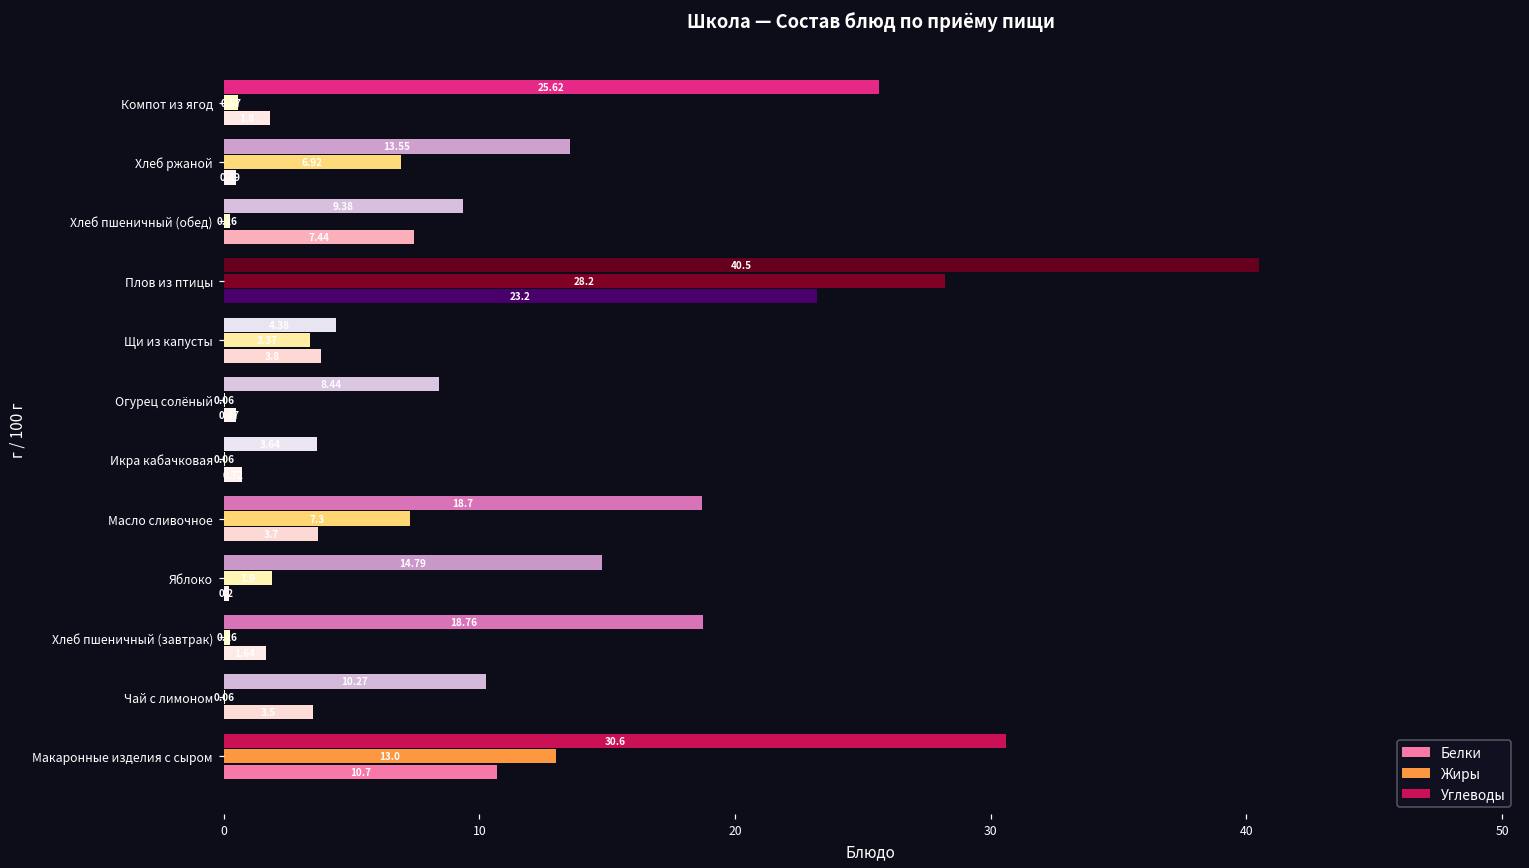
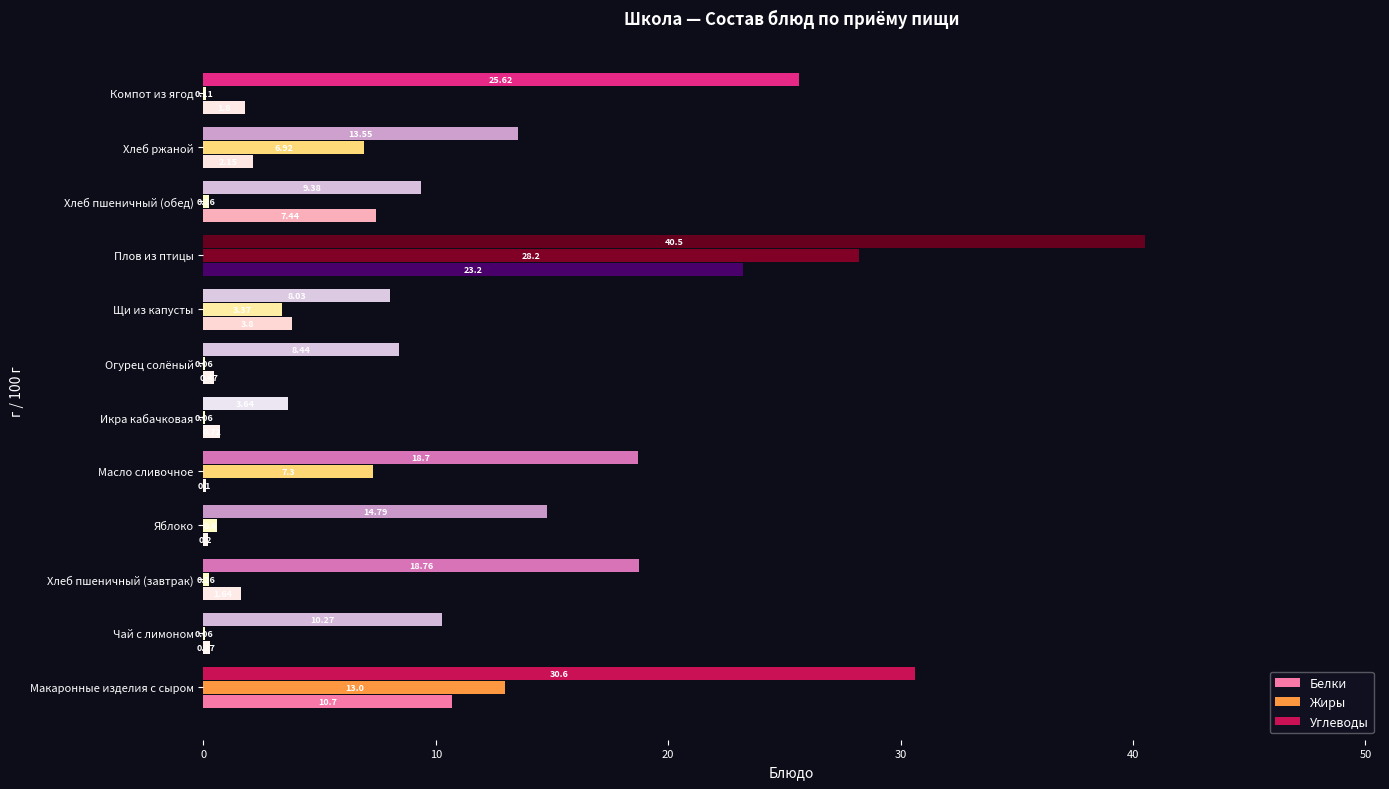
Жиры, Компот из ягод: 0.57 -> 0.11
Белки, Хлеб ржаной: 0.5 -> 2.2
Углеводы, Щи из капусты: 4.4 -> 8.0
Белки, Масло сливочное: 3.7 -> 0.1
Жиры, Яблоко: 1.9 -> 0.6
Белки, Чай с лимоном: 3.5 -> 0.3
